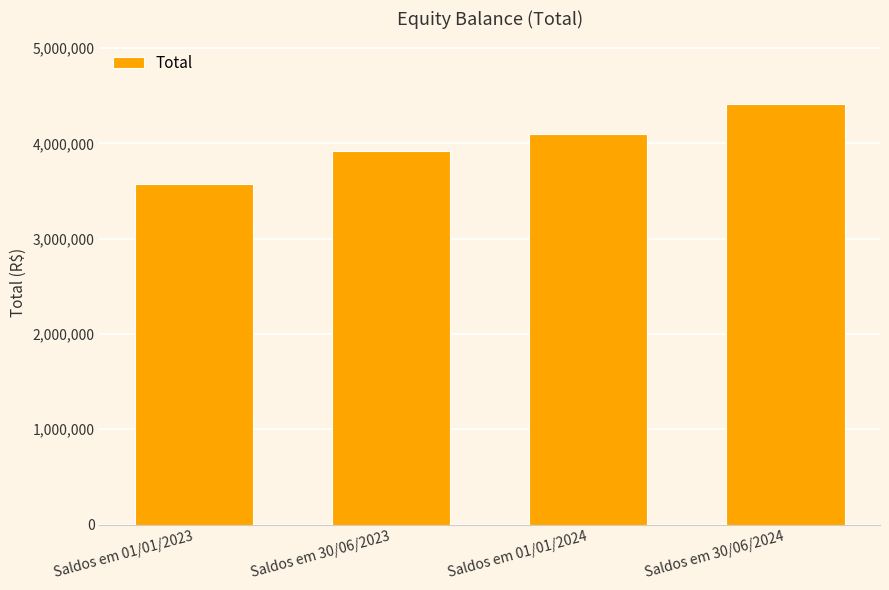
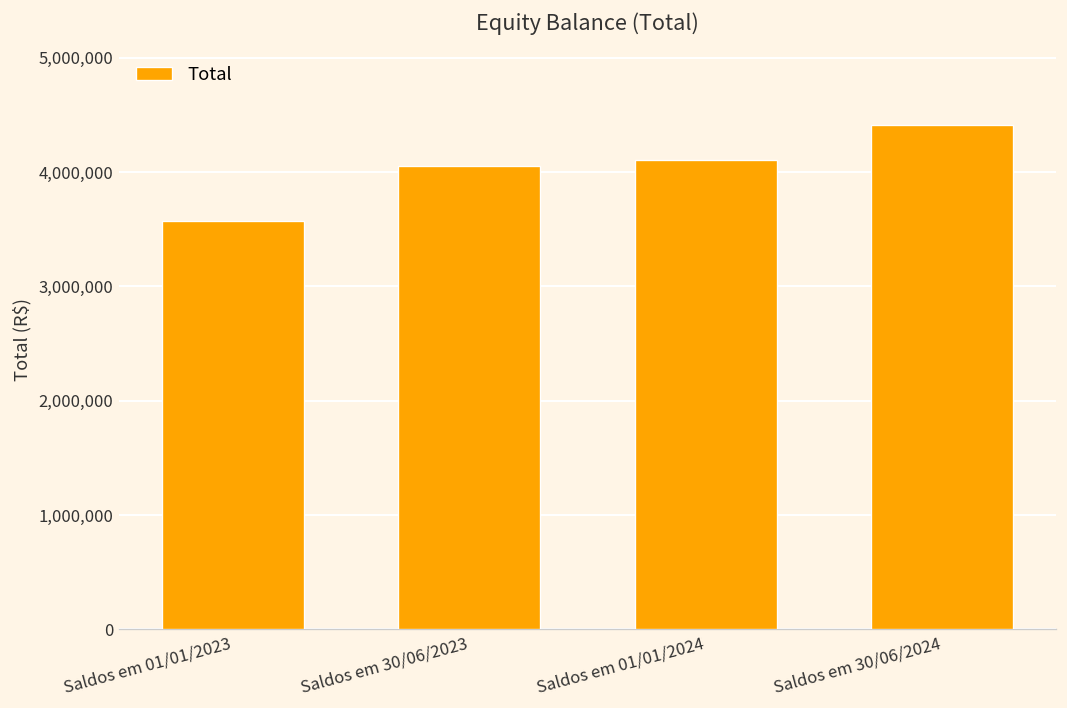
Saldos em 30/06/2023: 3,900,000 -> 4,100,000
